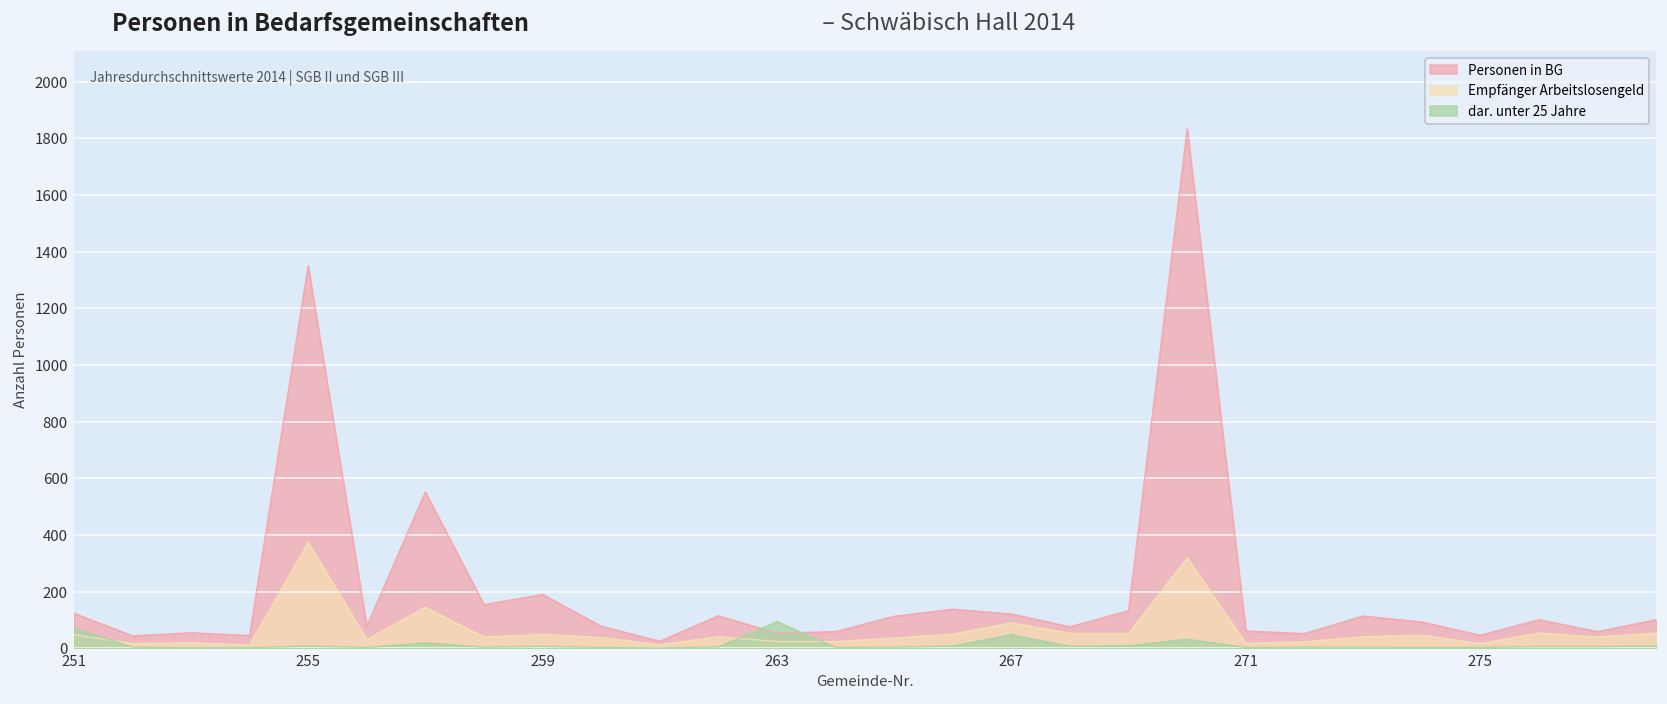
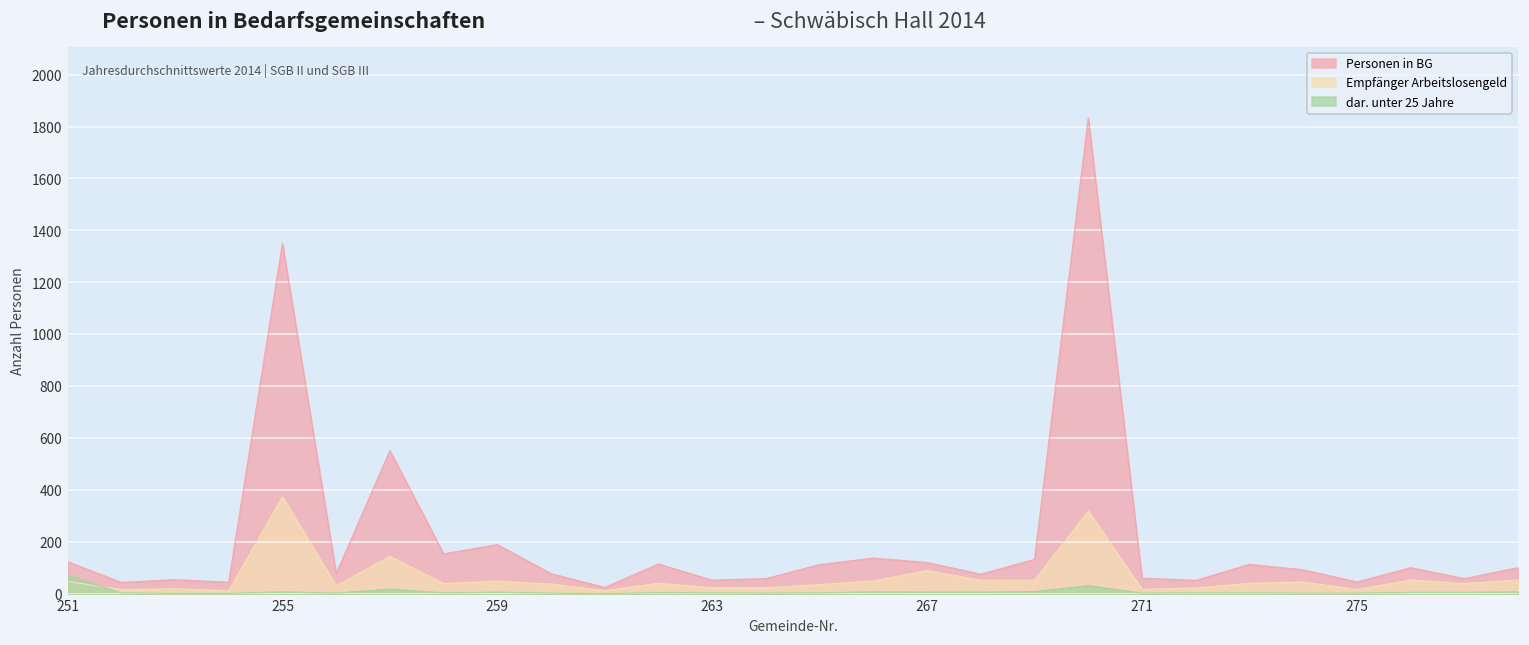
dar. unter 25 Jahre, 263: 90 -> 0
dar. unter 25 Jahre, 267: 50 -> 10
